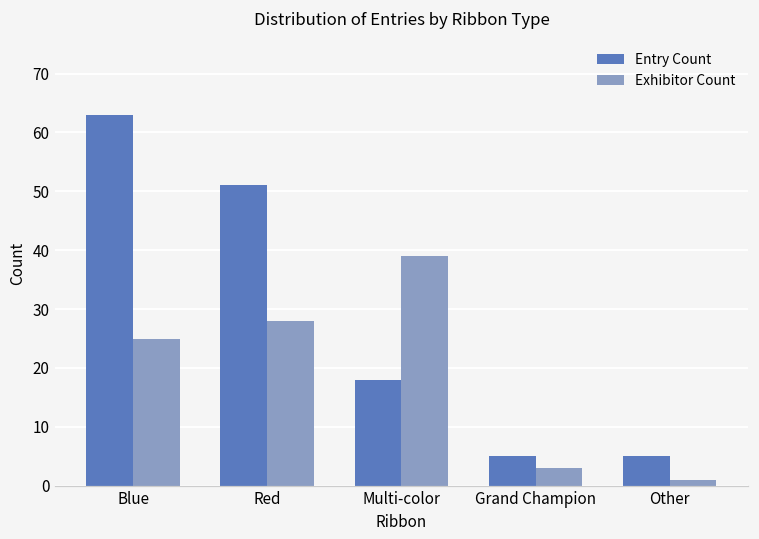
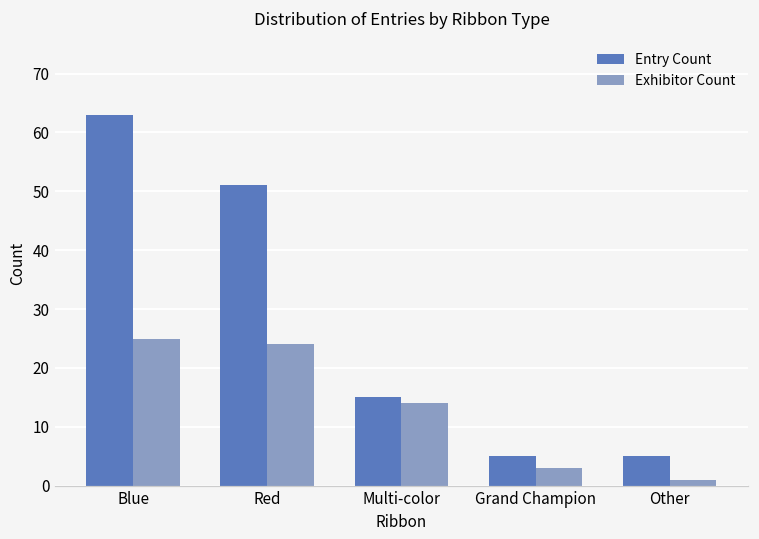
Exhibitor Count, Red: 28 -> 24
Entry Count, Multi-color: 18 -> 15
Exhibitor Count, Multi-color: 39 -> 14
